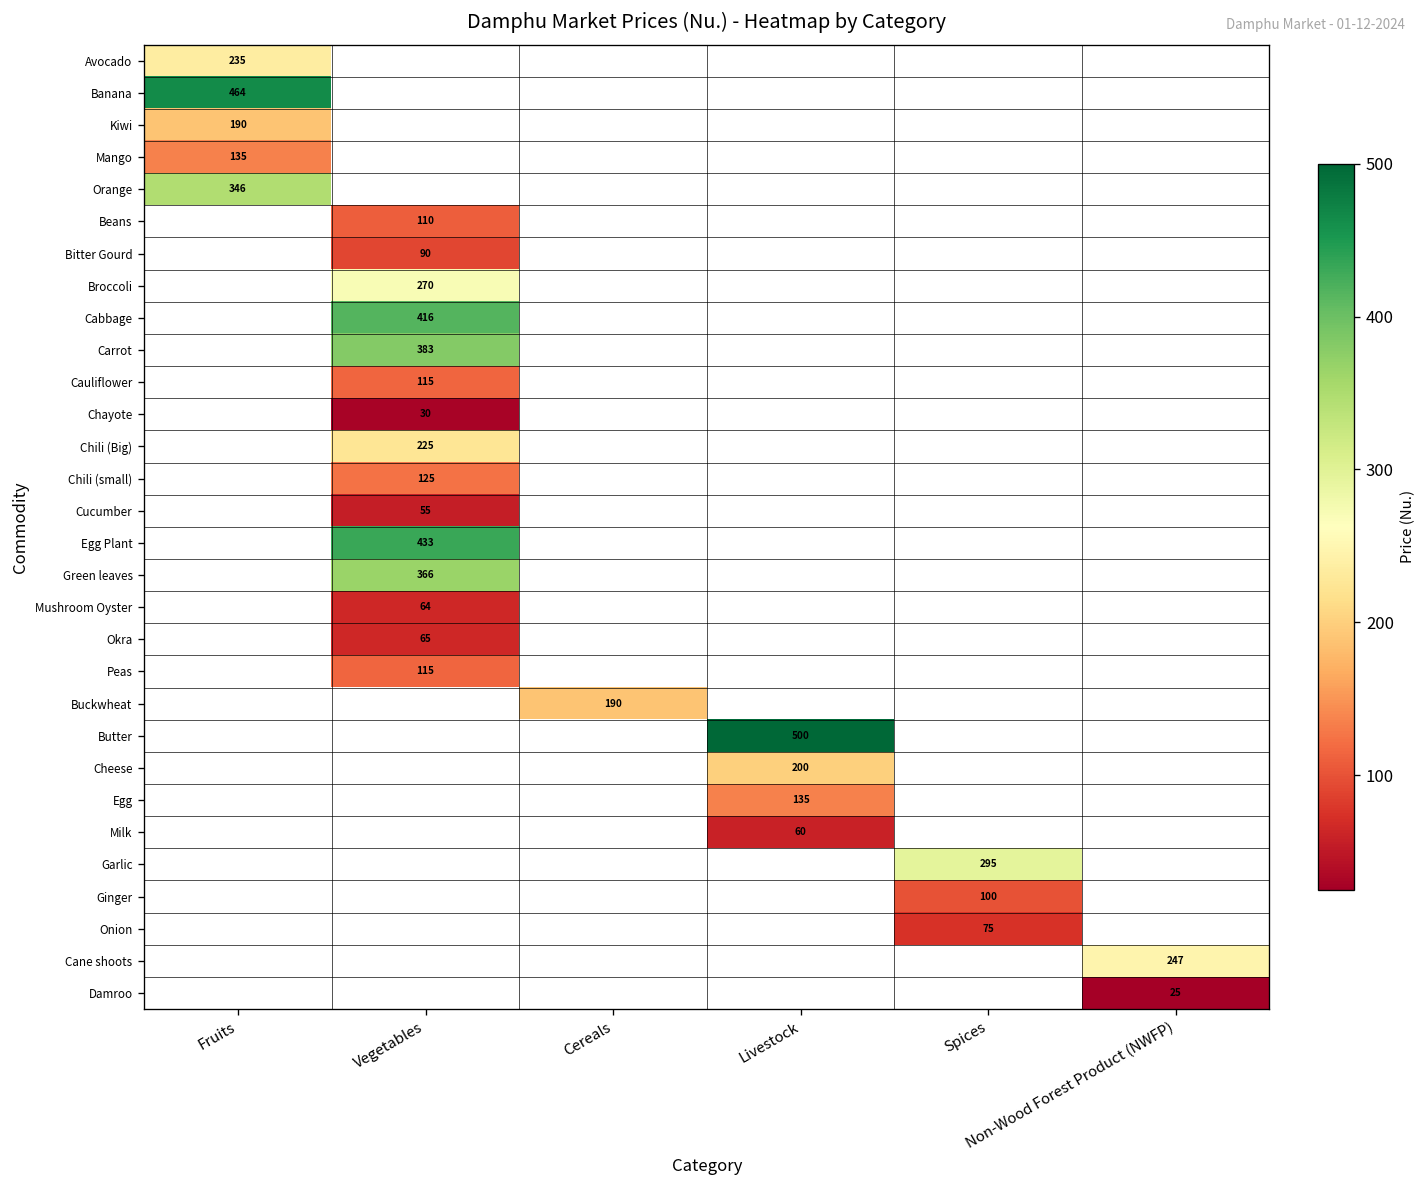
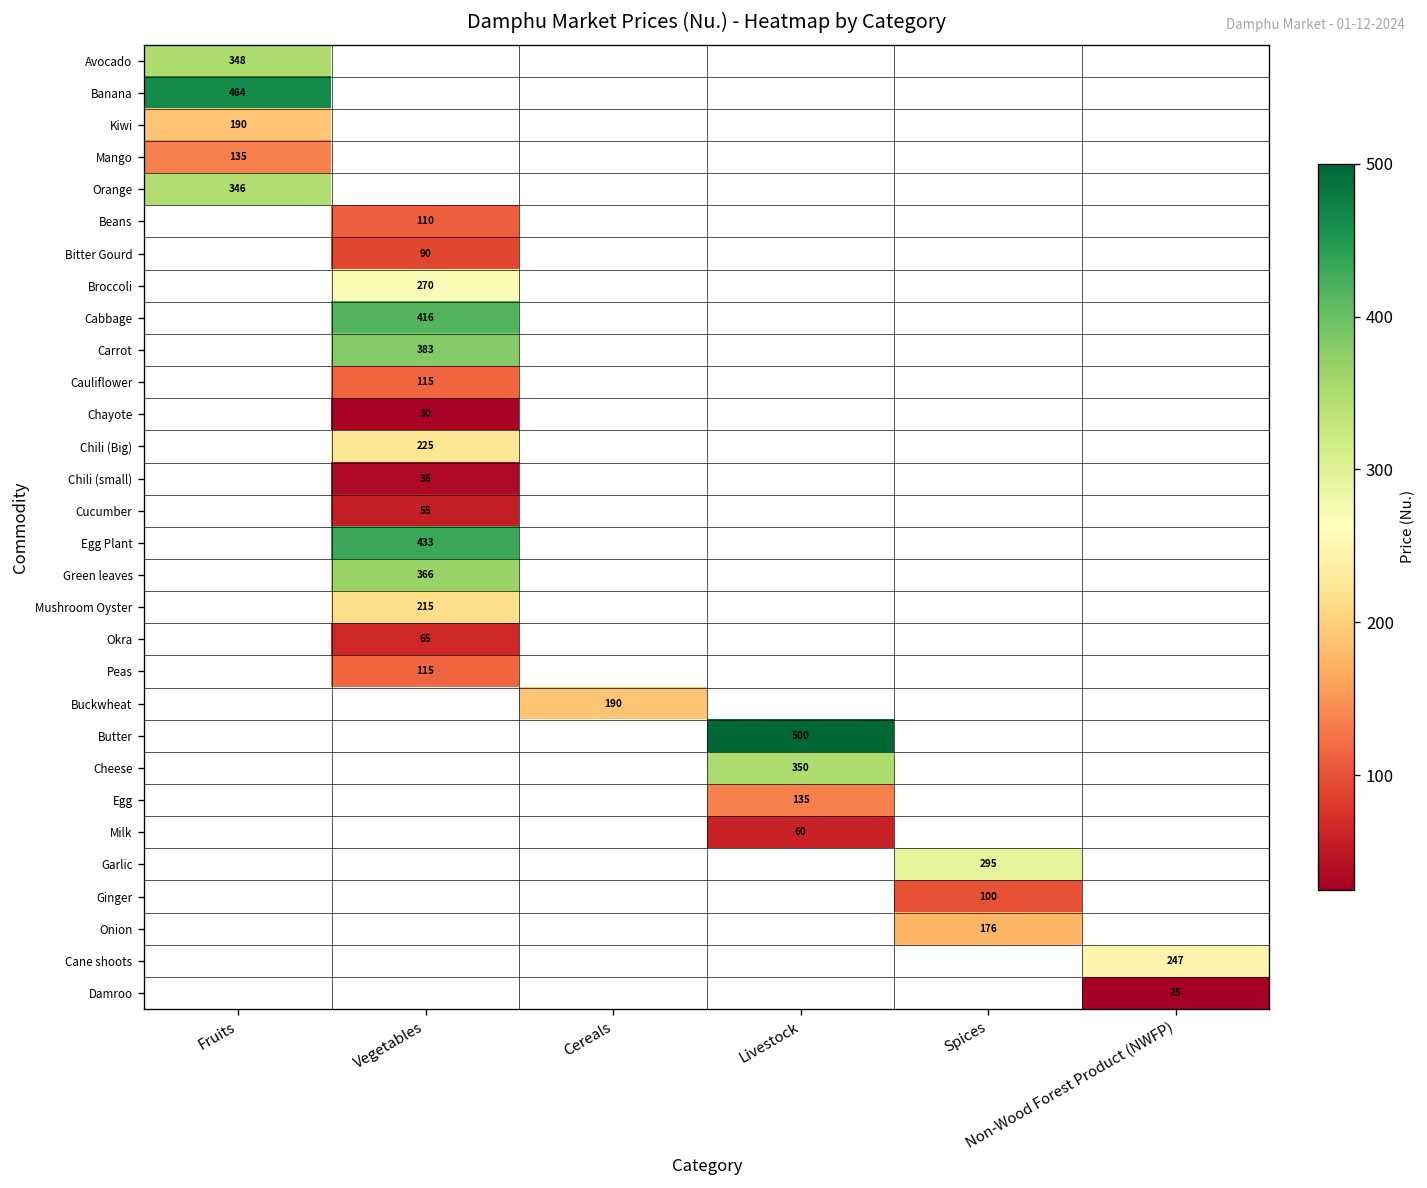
Avocado, Fruits: 235 -> 348
Chili (small), Vegetables: 125 -> 36
Mushroom Oyster, Vegetables: 64 -> 215
Cheese, Livestock: 200 -> 350
Onion, Spices: 75 -> 176
